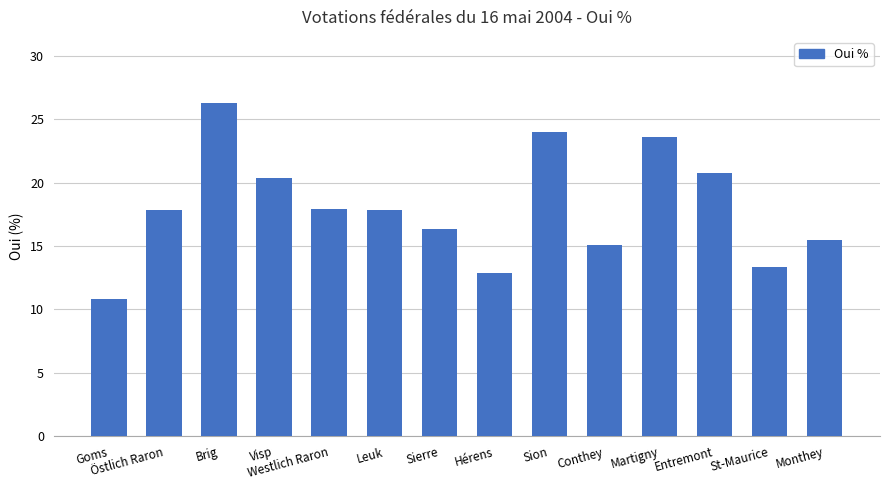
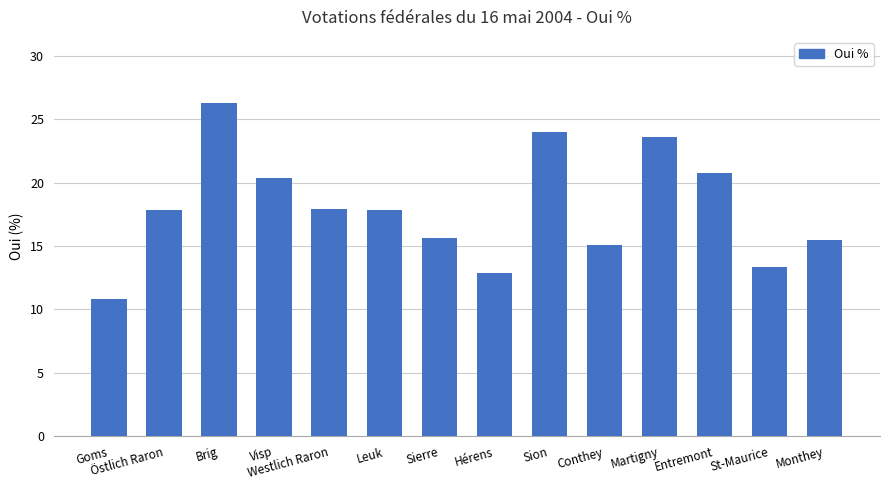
Sierre: 16.3 -> 15.6
